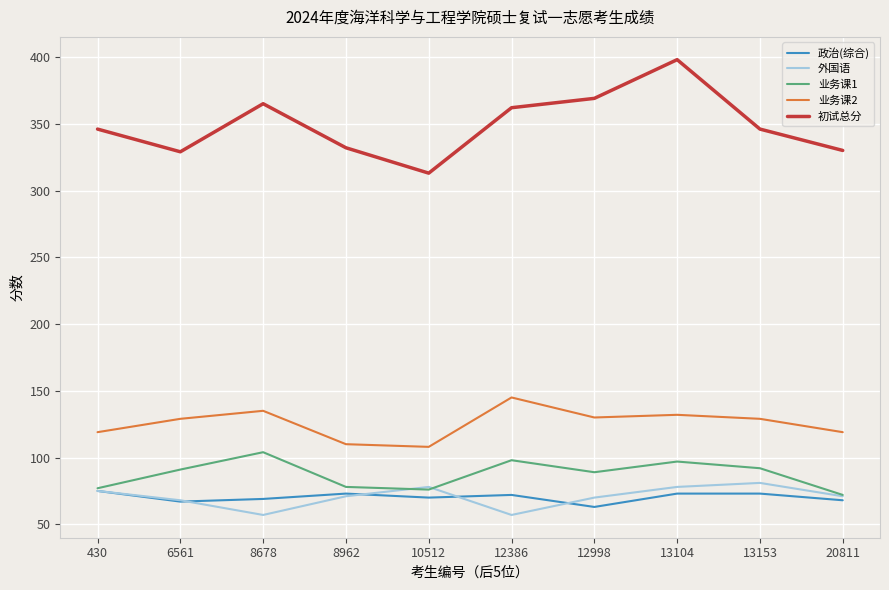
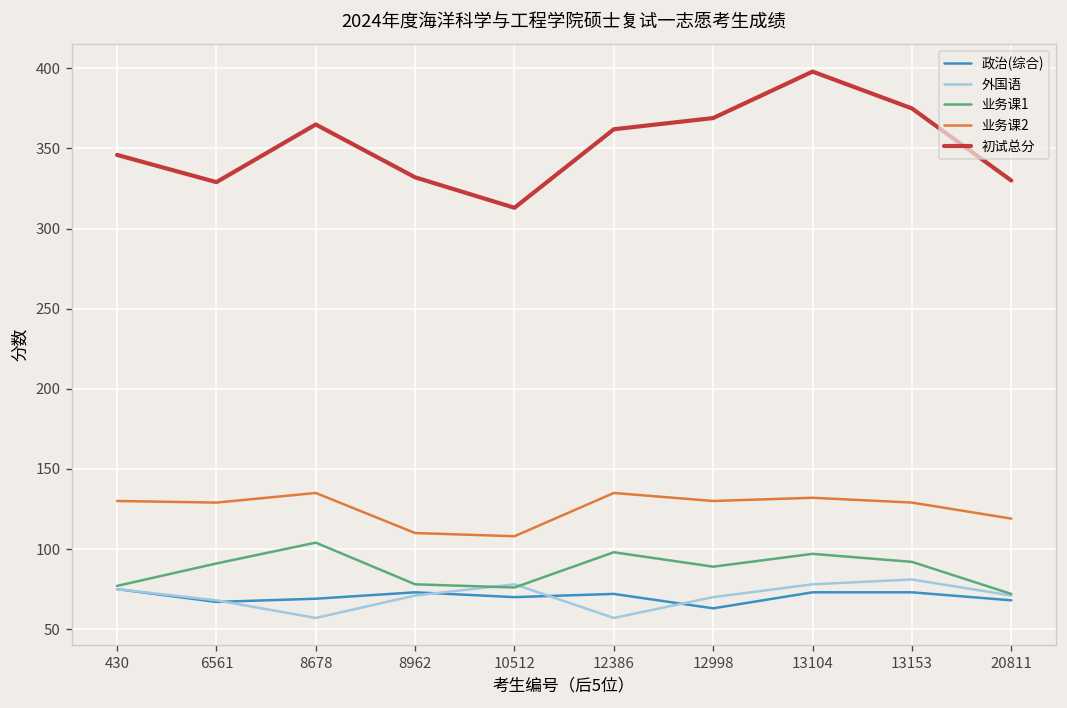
业务课2, 430: 119 -> 130
业务课2, 12386: 145 -> 135
初试总分, 13153: 346 -> 375
